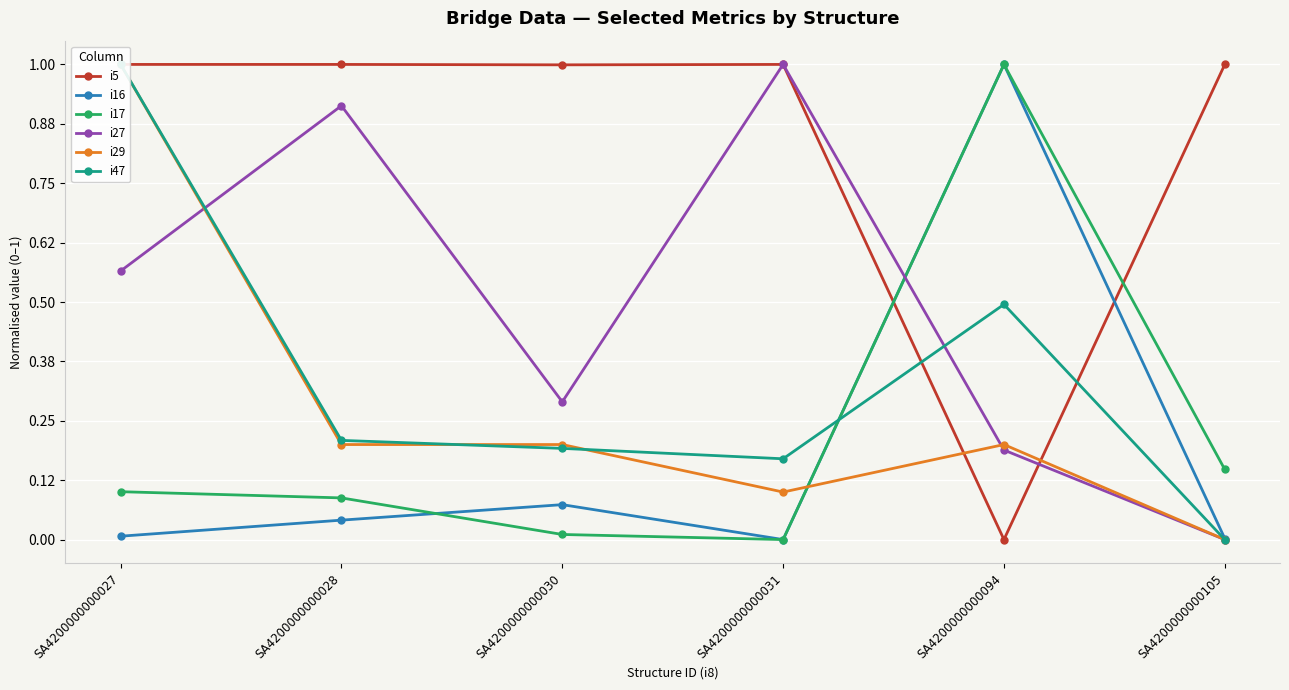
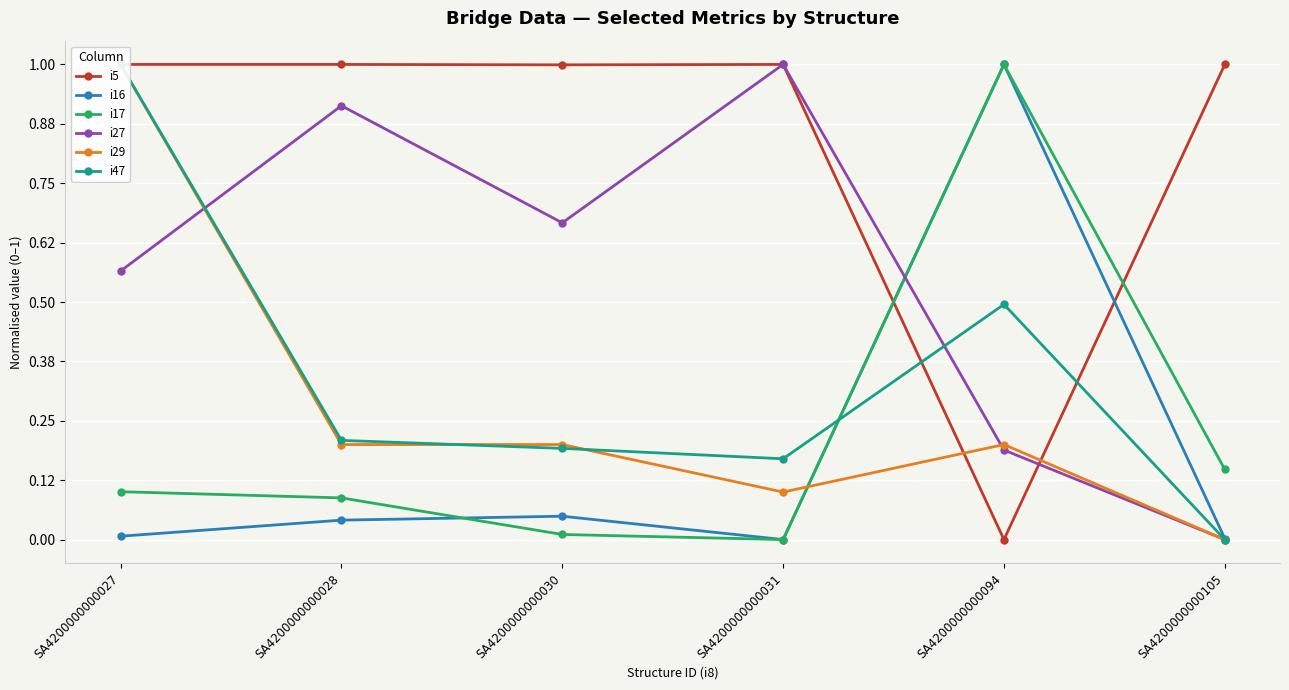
i16, SA4200000000030: 0.07 -> 0.05
i27, SA4200000000030: 0.29 -> 0.67
